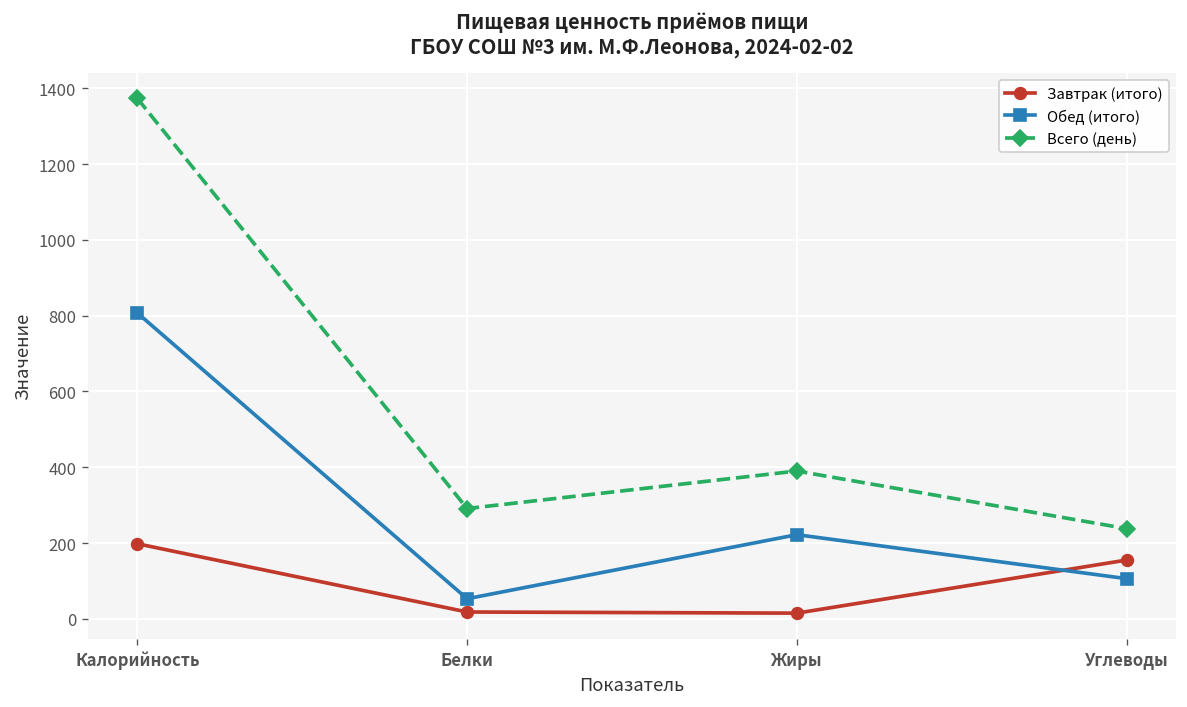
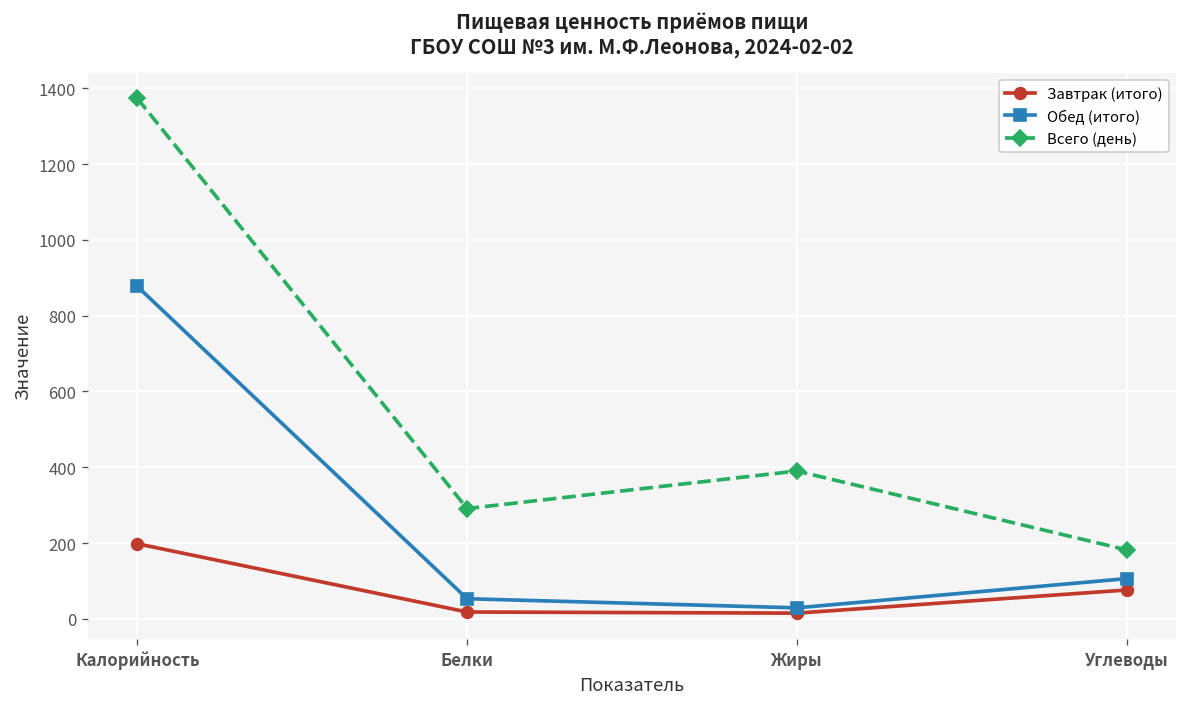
Обед (итого), Калорийность: 810 -> 880
Обед (итого), Жиры: 220 -> 30
Завтрак (итого), Углеводы: 160 -> 80
Всего (день), Углеводы: 240 -> 180
